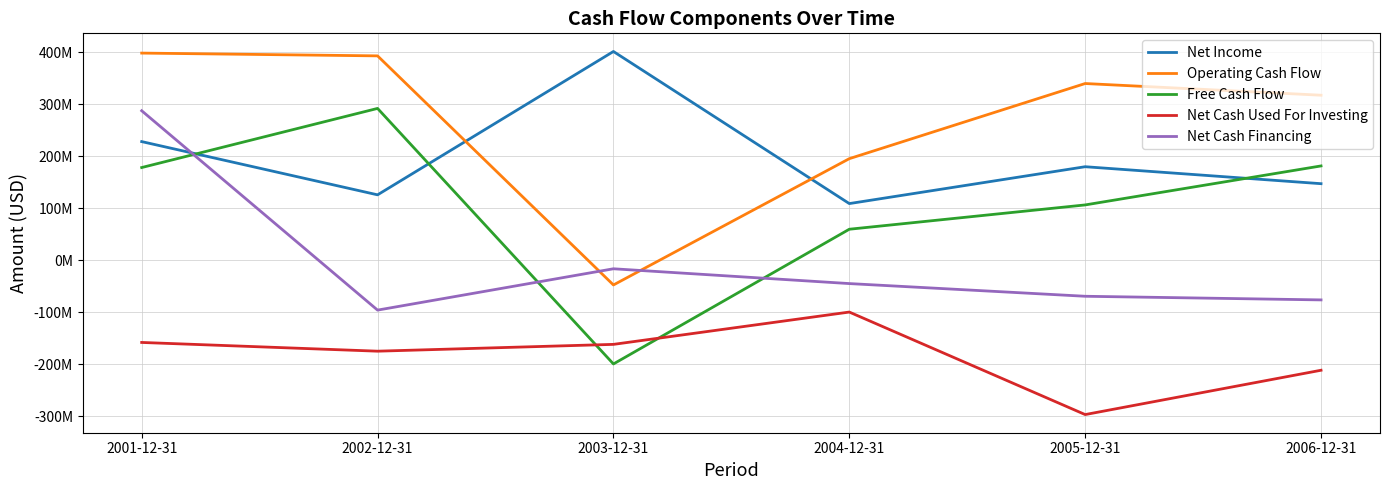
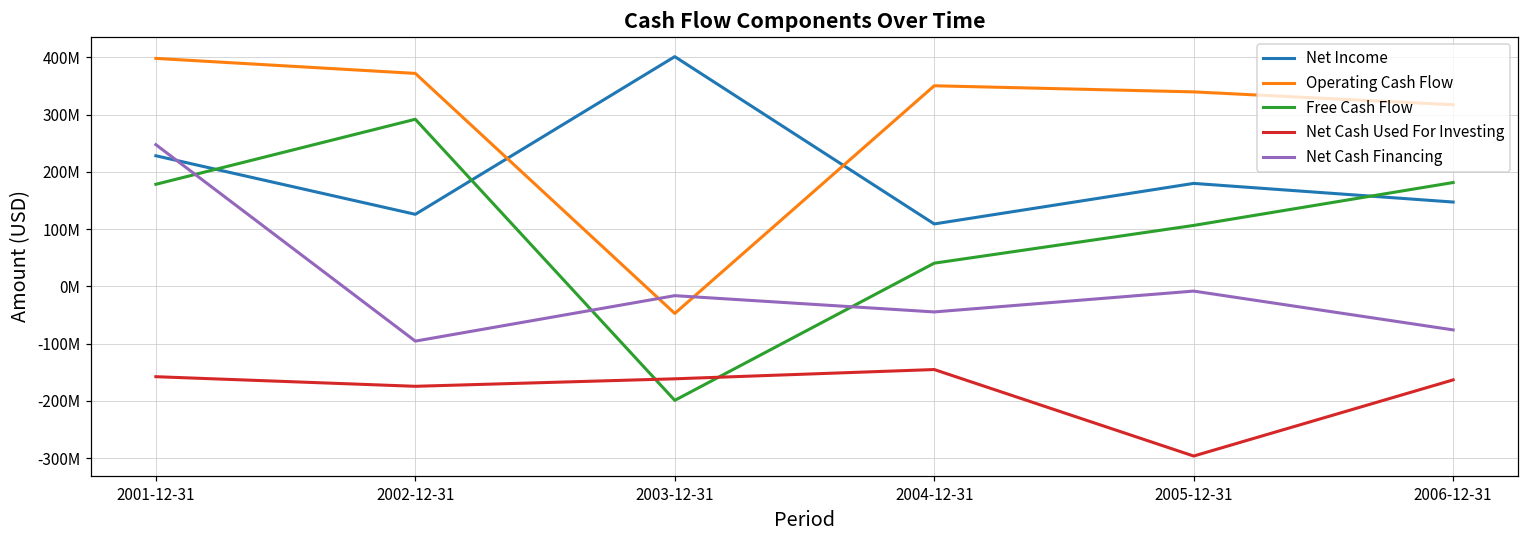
Net Cash Financing, 2001-12-31: 290000000 -> 250000000
Operating Cash Flow, 2002-12-31: 390000000 -> 370000000
Operating Cash Flow, 2004-12-31: 200000000 -> 350000000
Free Cash Flow, 2004-12-31: 60000000 -> 40000000
Net Cash Used For Investing, 2004-12-31: -100000000 -> -150000000
Net Cash Financing, 2005-12-31: -70000000 -> -10000000
Net Cash Used For Investing, 2006-12-31: -210000000 -> -160000000
